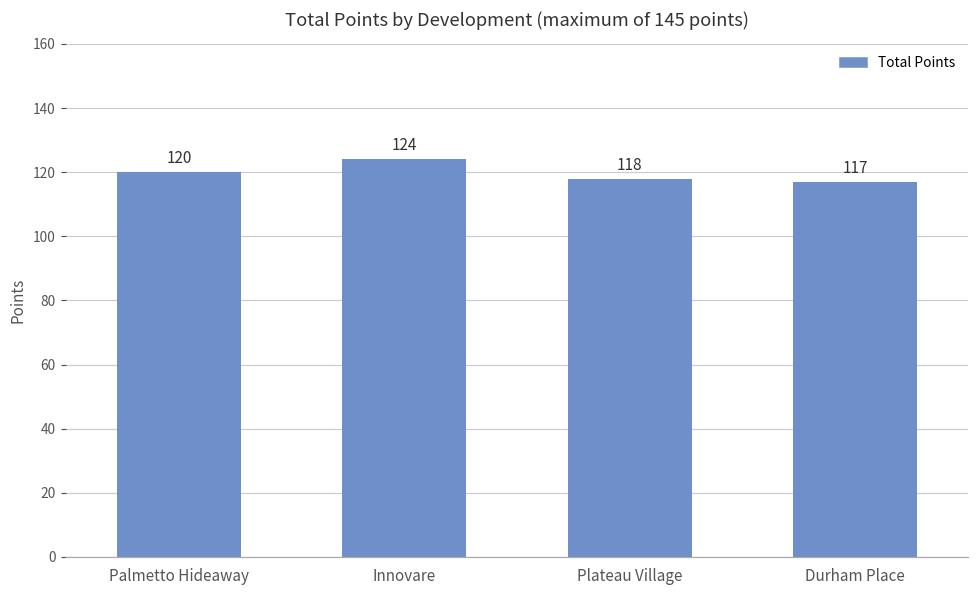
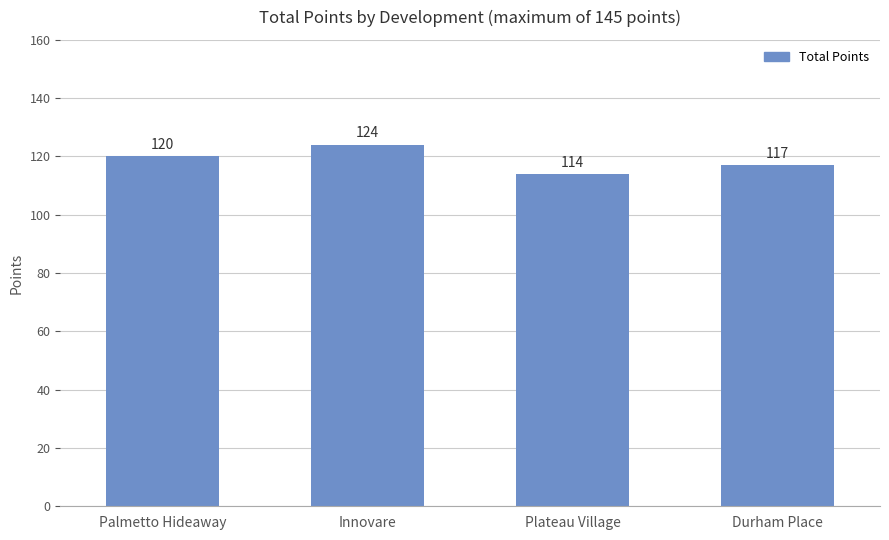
Plateau Village: 118 -> 114
